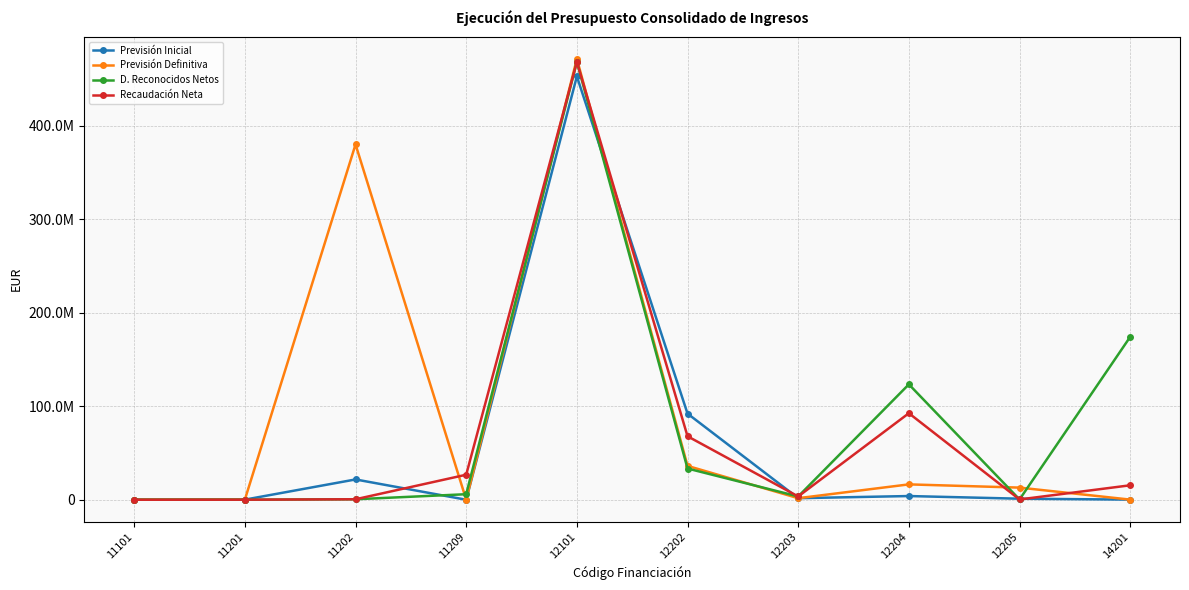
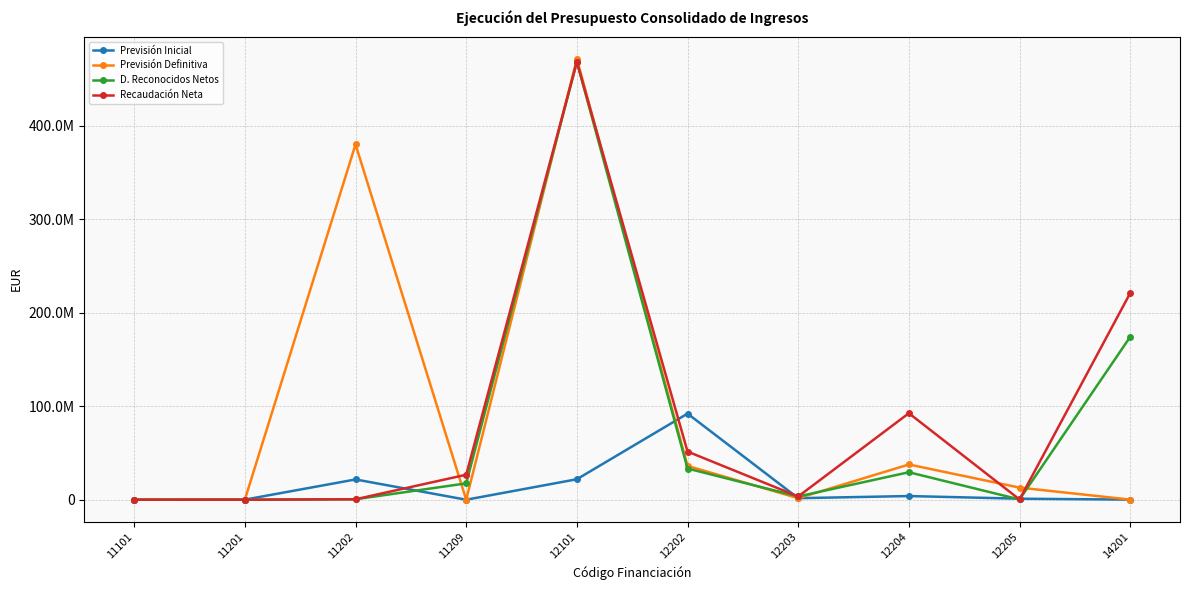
D. Reconocidos Netos, 11209: 10000000 -> 20000000
Previsión Inicial, 12101: 450000000 -> 20000000
Recaudación Neta, 12202: 70000000 -> 50000000
Previsión Definitiva, 12204: 20000000 -> 40000000
D. Reconocidos Netos, 12204: 120000000 -> 30000000
Recaudación Neta, 14201: 20000000 -> 220000000
